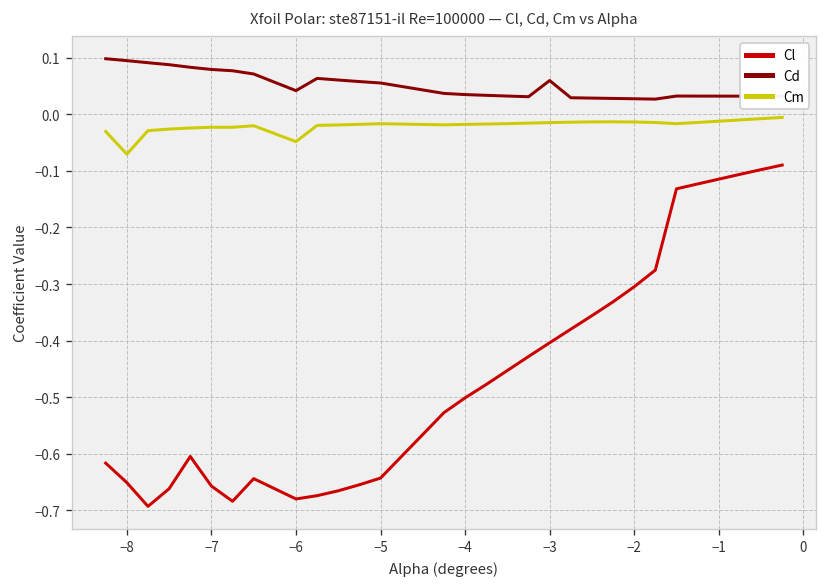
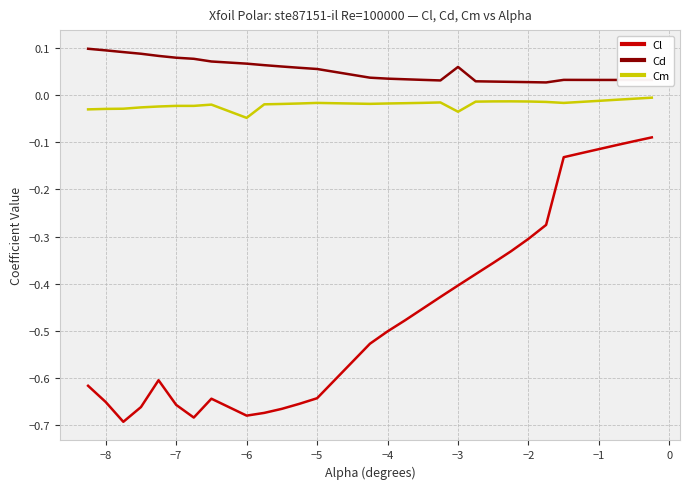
Cm, −8: -0.07 -> -0.03
Cd, −6: 0.04 -> 0.07
Cm, −3: -0.01 -> -0.04
